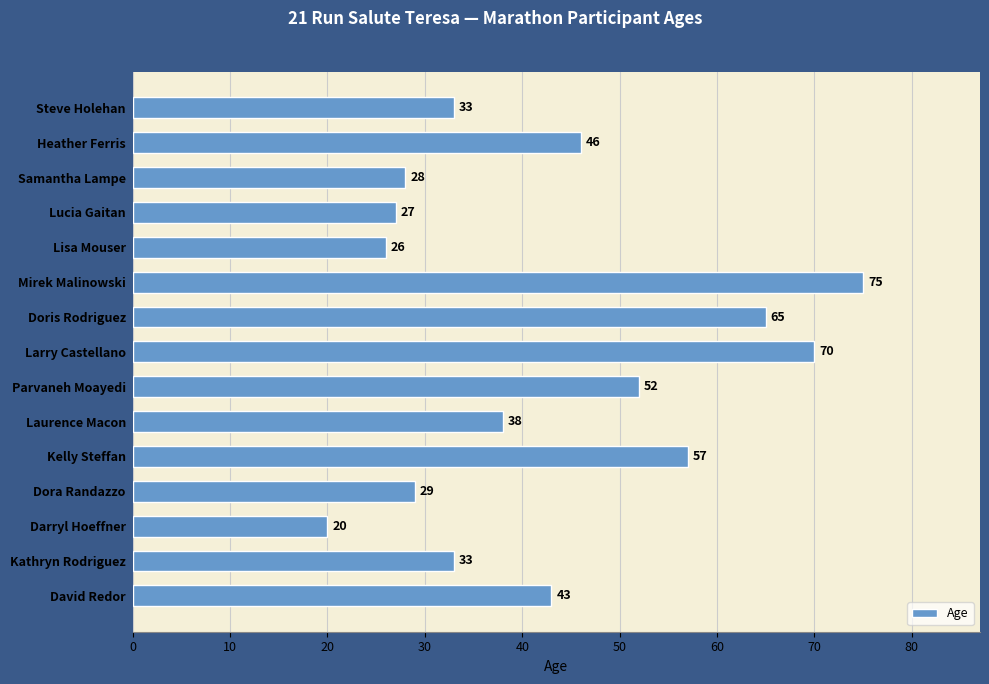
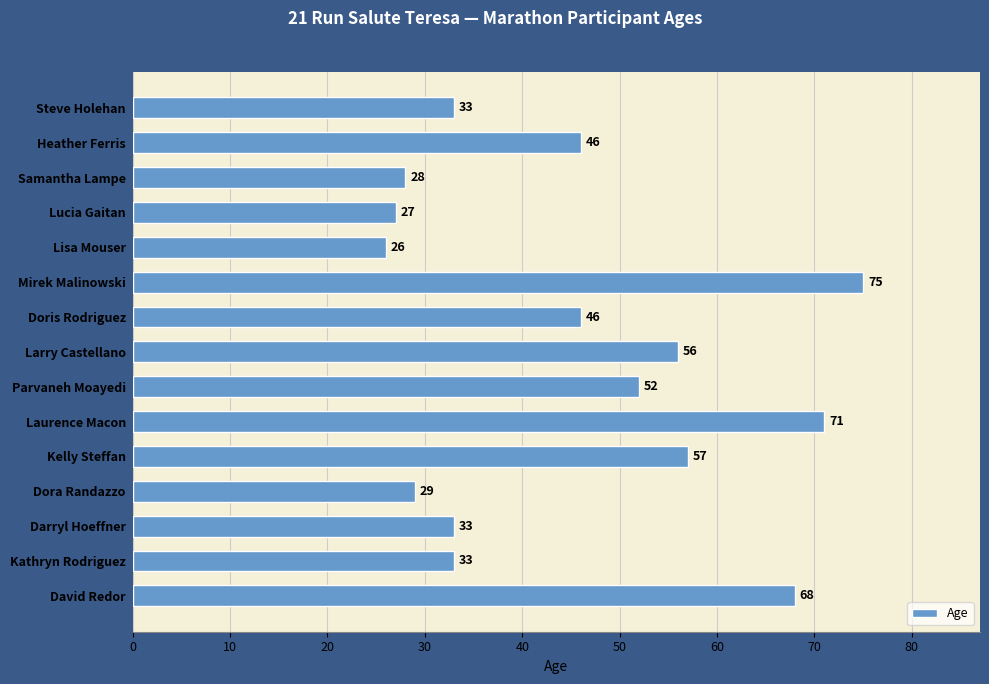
Doris Rodriguez: 65 -> 46
Larry Castellano: 70 -> 56
Laurence Macon: 38 -> 71
Darryl Hoeffner: 20 -> 33
David Redor: 43 -> 68
